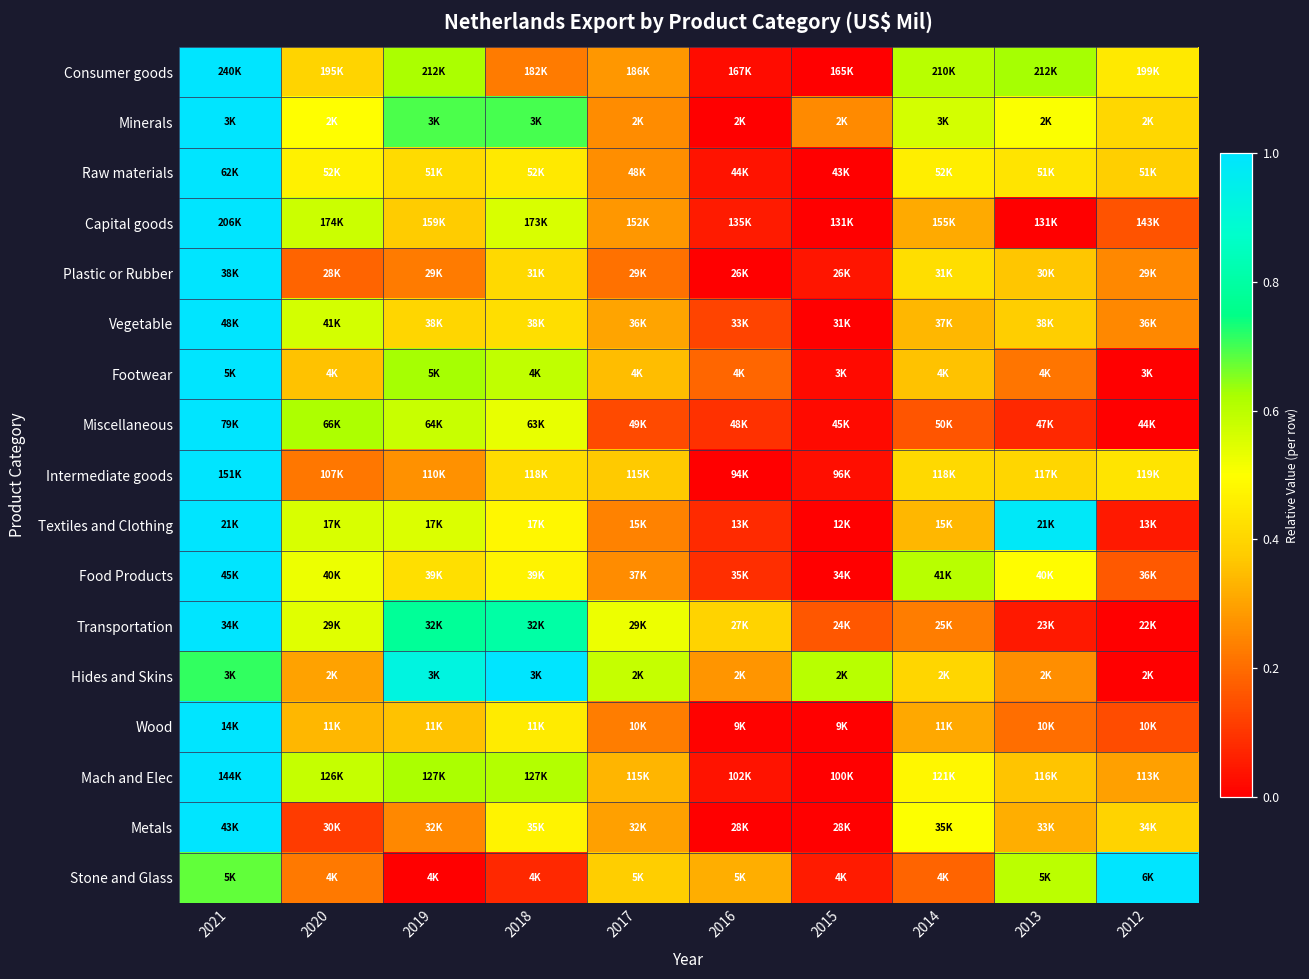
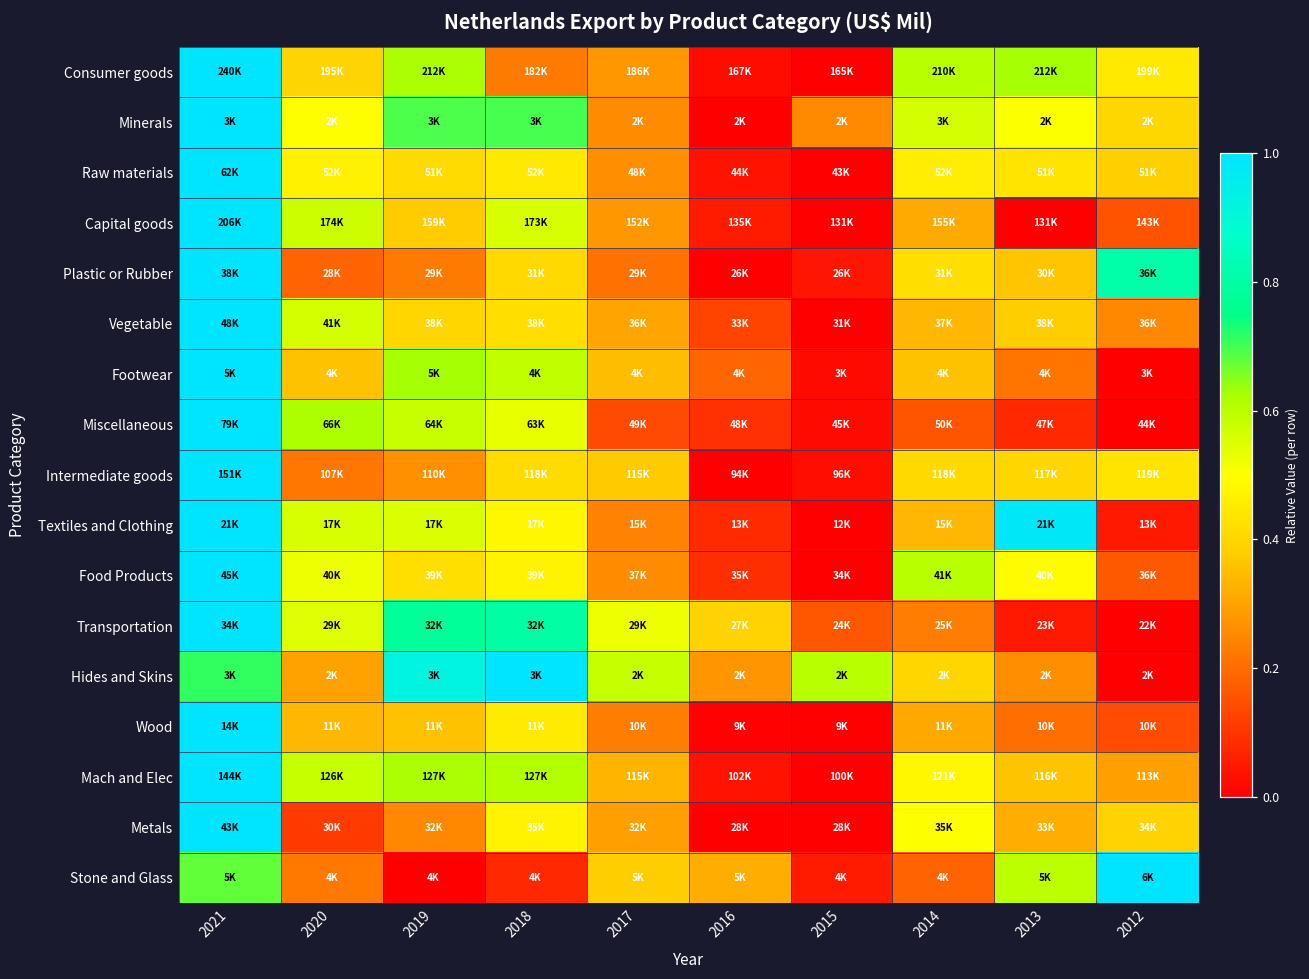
Plastic or Rubber, 2012: 29K -> 36K
